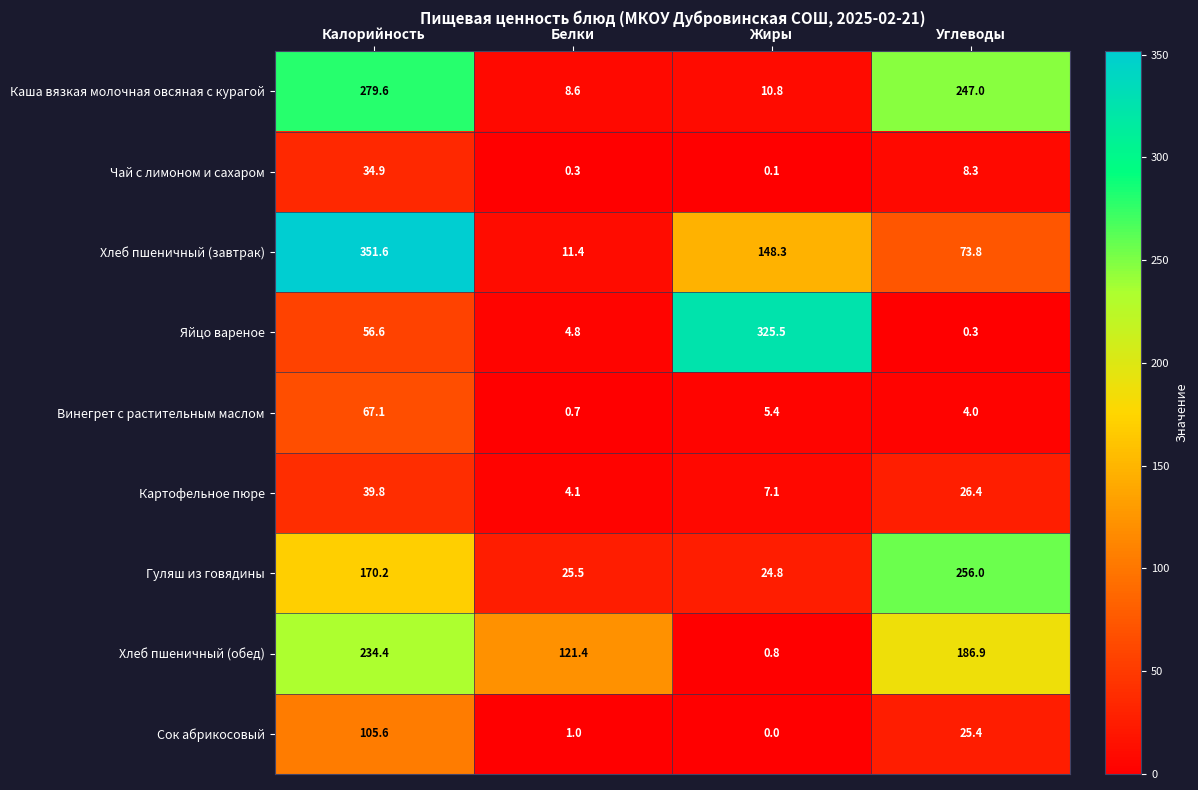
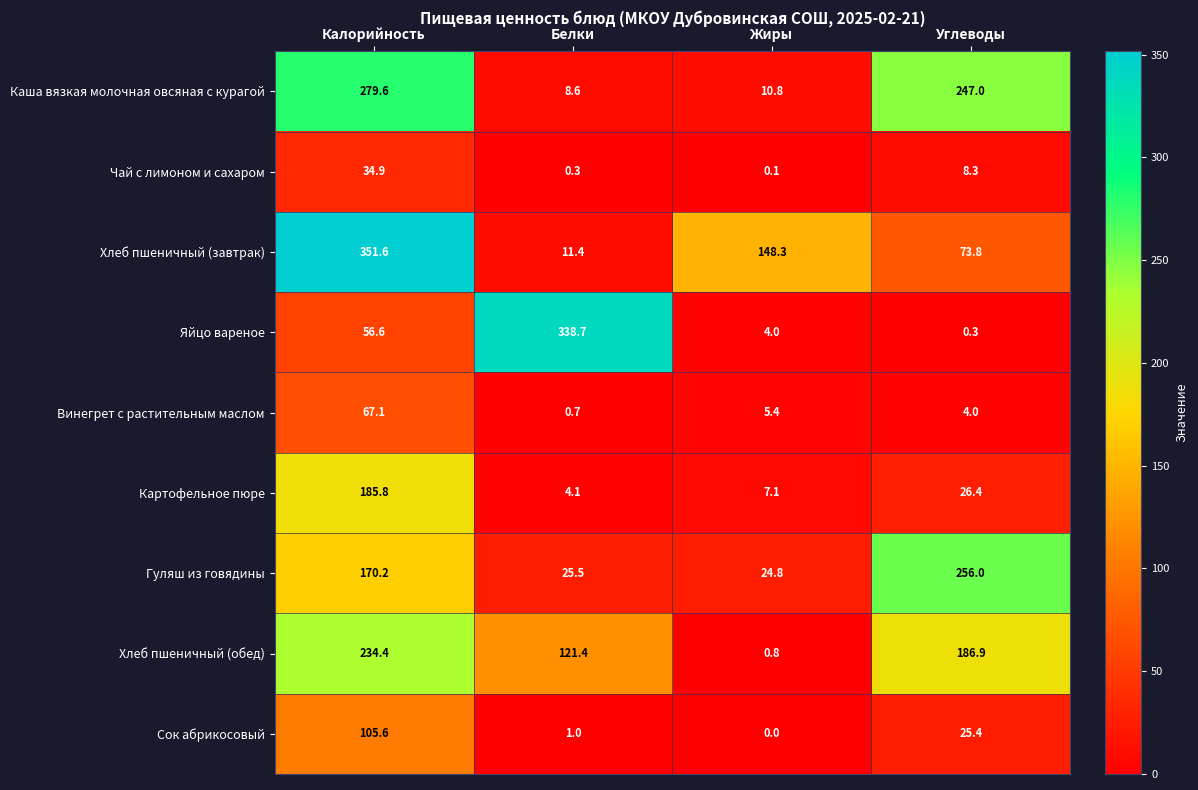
Яйцо вареное, Белки: 4.8 -> 338.7
Яйцо вареное, Жиры: 325.5 -> 4.0
Картофельное пюре, Калорийность: 39.8 -> 185.8
